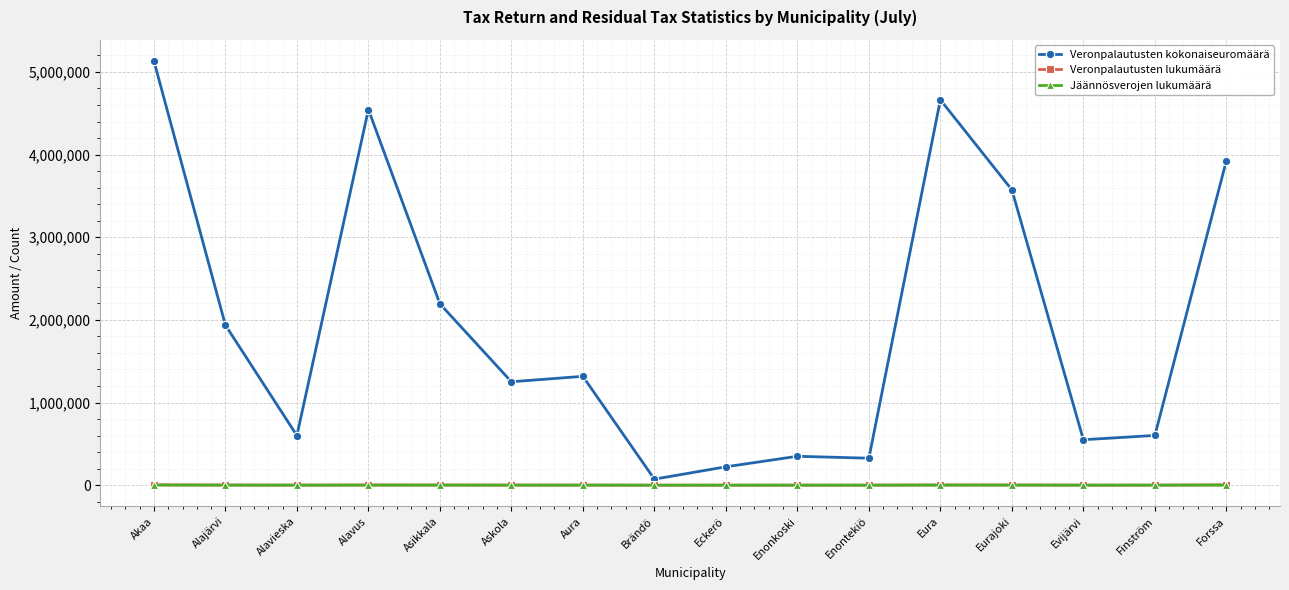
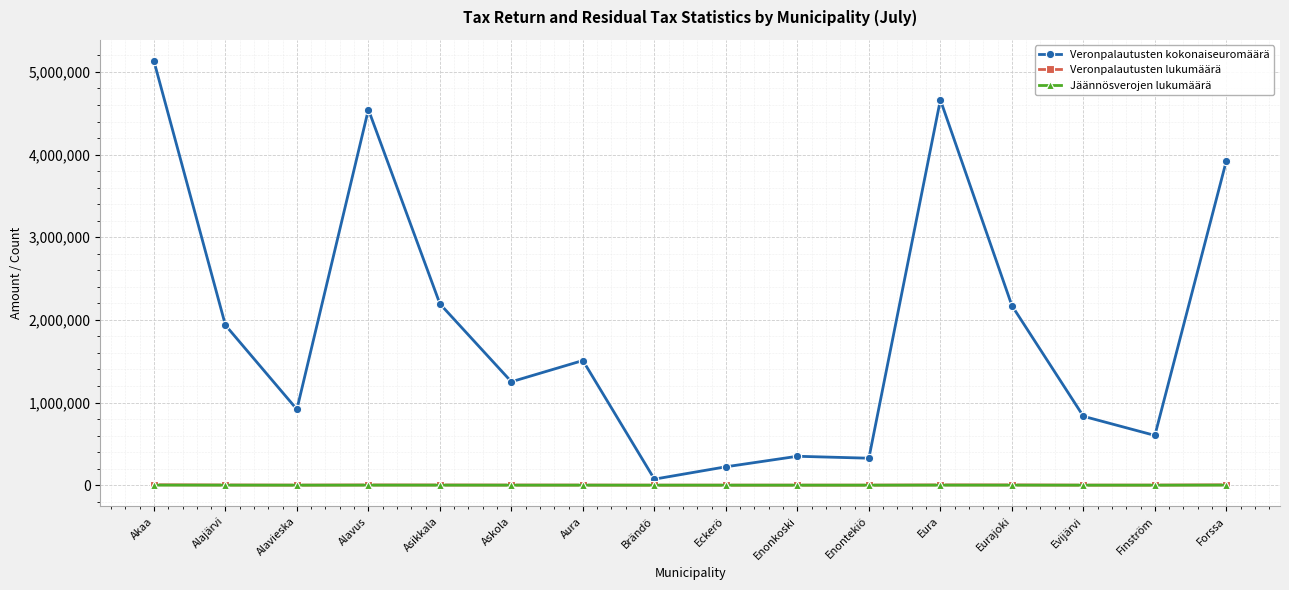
Veronpalautusten kokonaiseuromäärä, Alavieska: 600,000 -> 900,000
Veronpalautusten kokonaiseuromäärä, Aura: 1,300,000 -> 1,500,000
Veronpalautusten kokonaiseuromäärä, Eurajoki: 3,600,000 -> 2,200,000
Veronpalautusten kokonaiseuromäärä, Evijärvi: 500,000 -> 800,000
